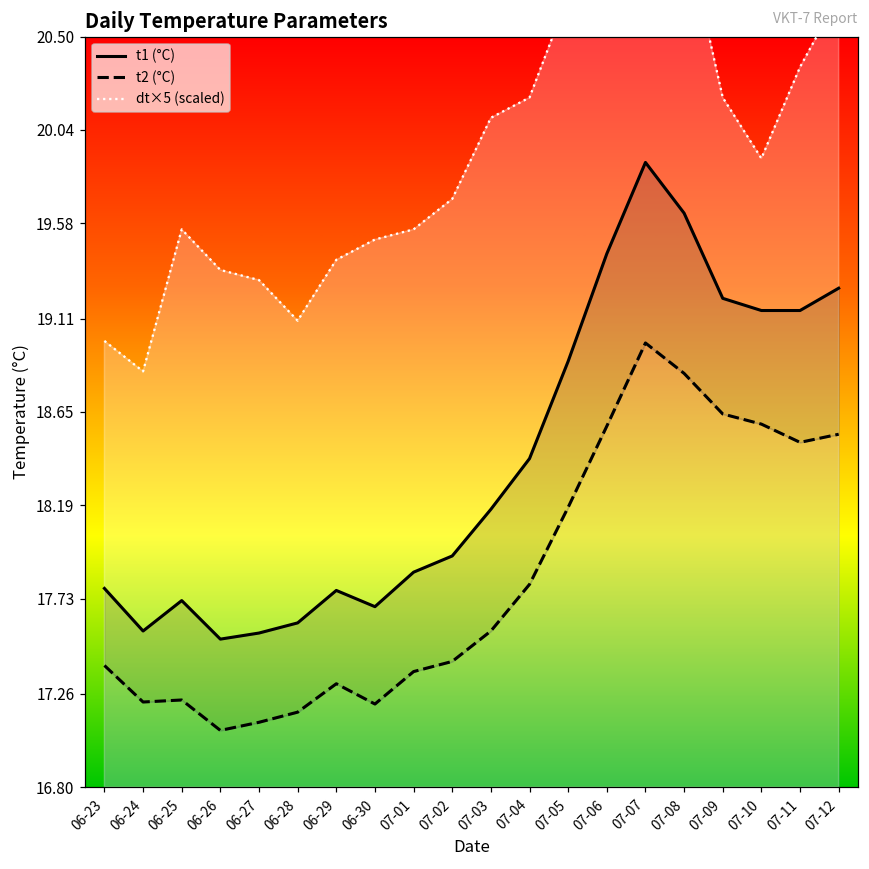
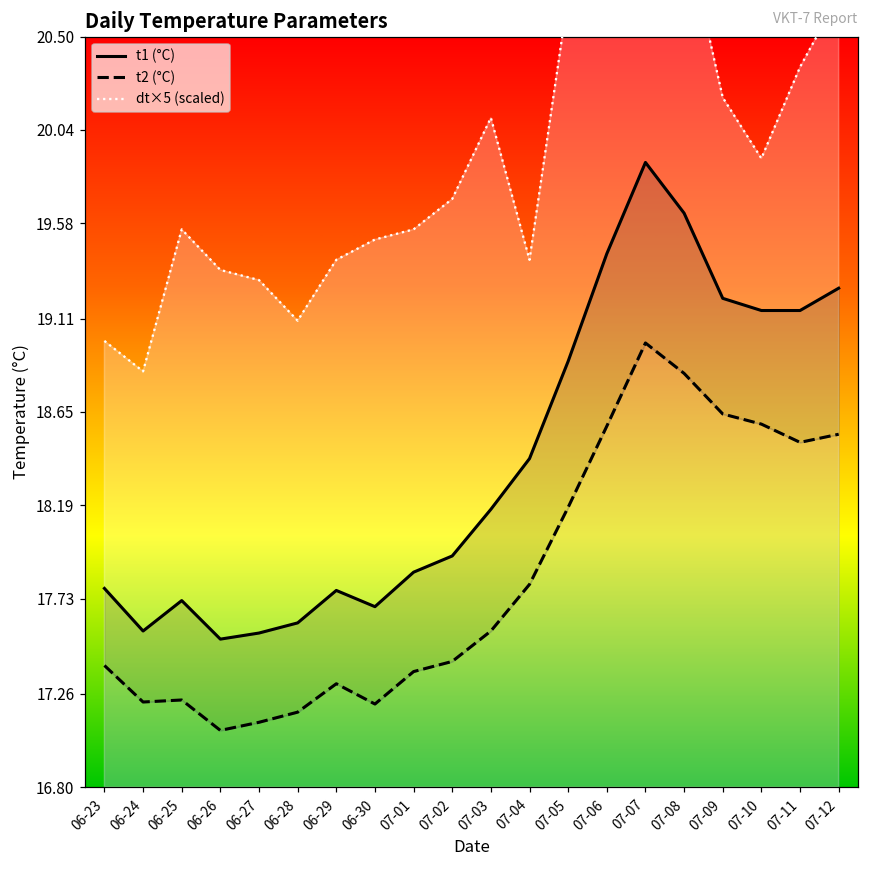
dt×5 (scaled), 07-04: 20.20 -> 19.40
